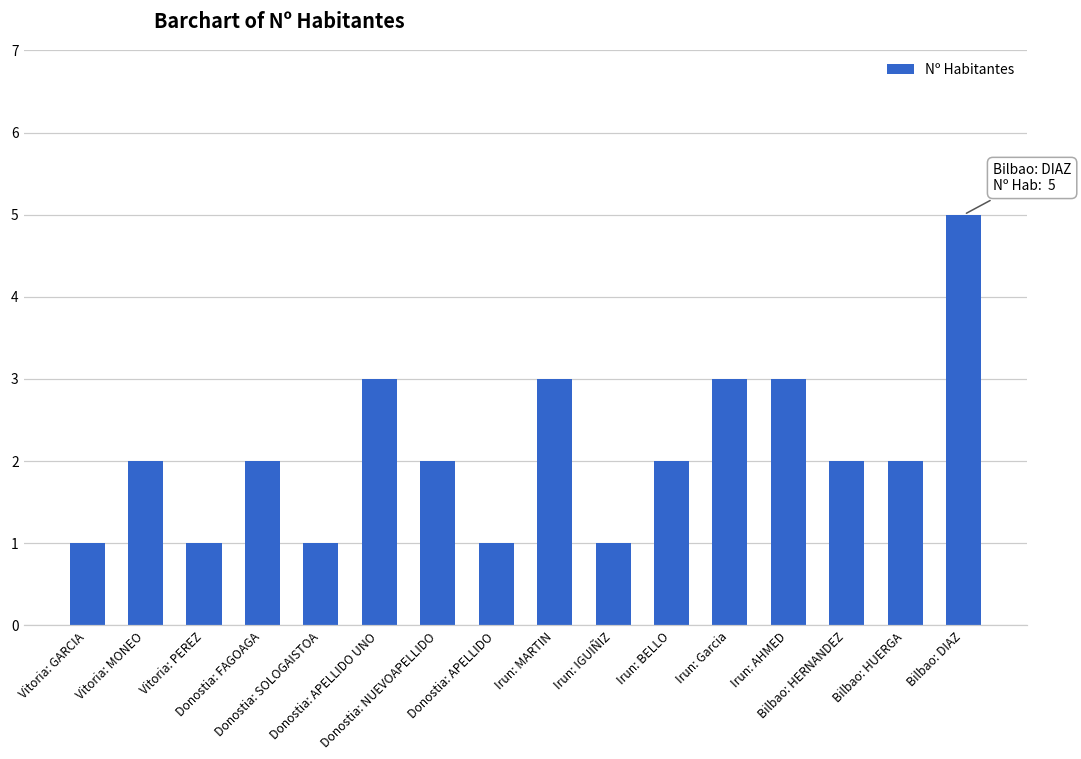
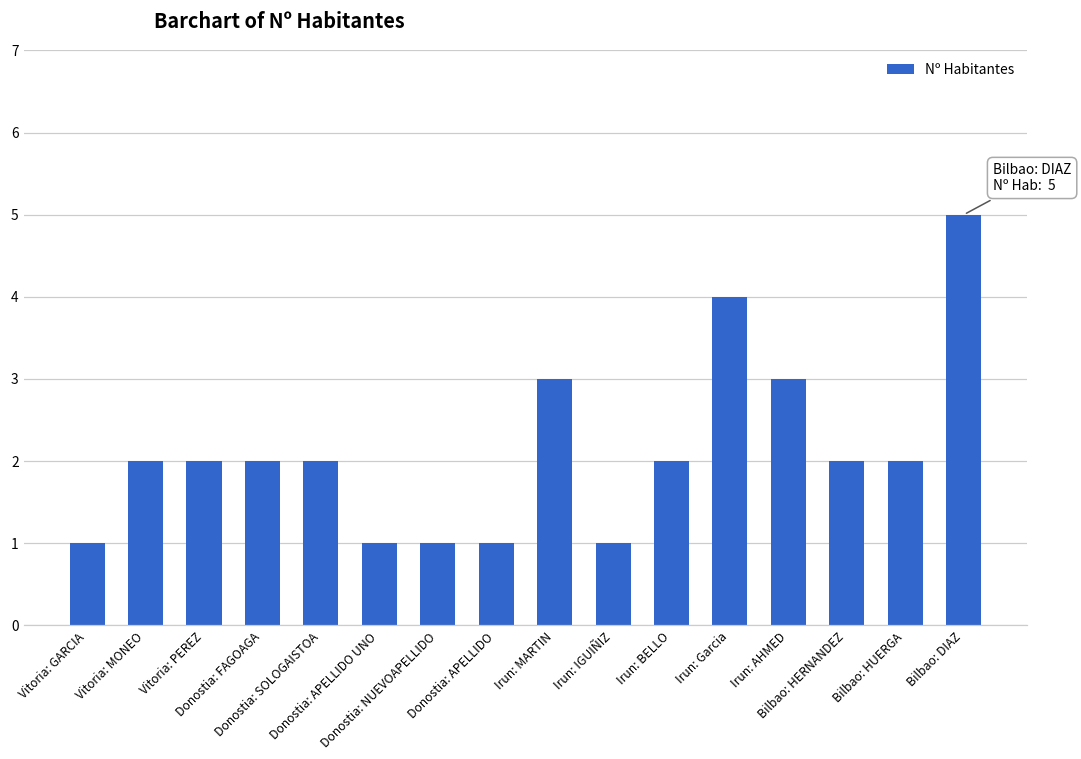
Vitoria: PEREZ: 1 -> 2
Donostia: SOLOGAISTOA: 1 -> 2
Donostia: APELLIDO UNO: 3 -> 1
Donostia: NUEVOAPELLIDO: 2 -> 1
Irun: Garcia: 3 -> 4
